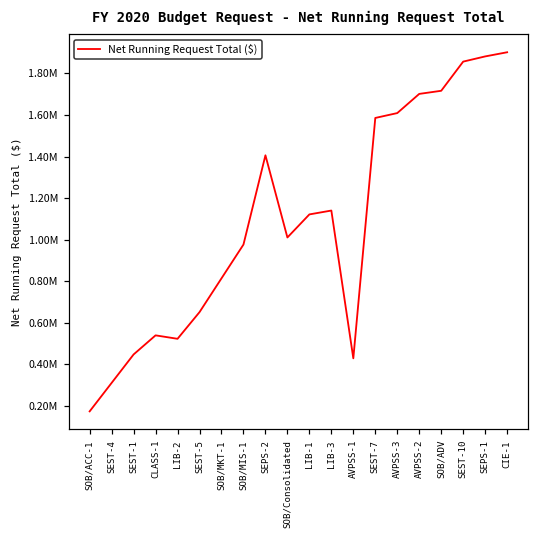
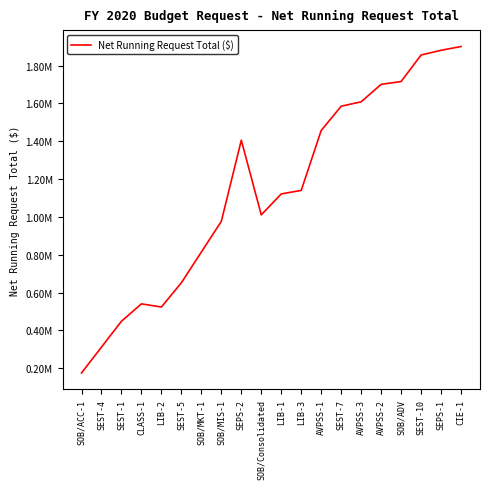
AVPSS-1: 430000 -> 1460000
